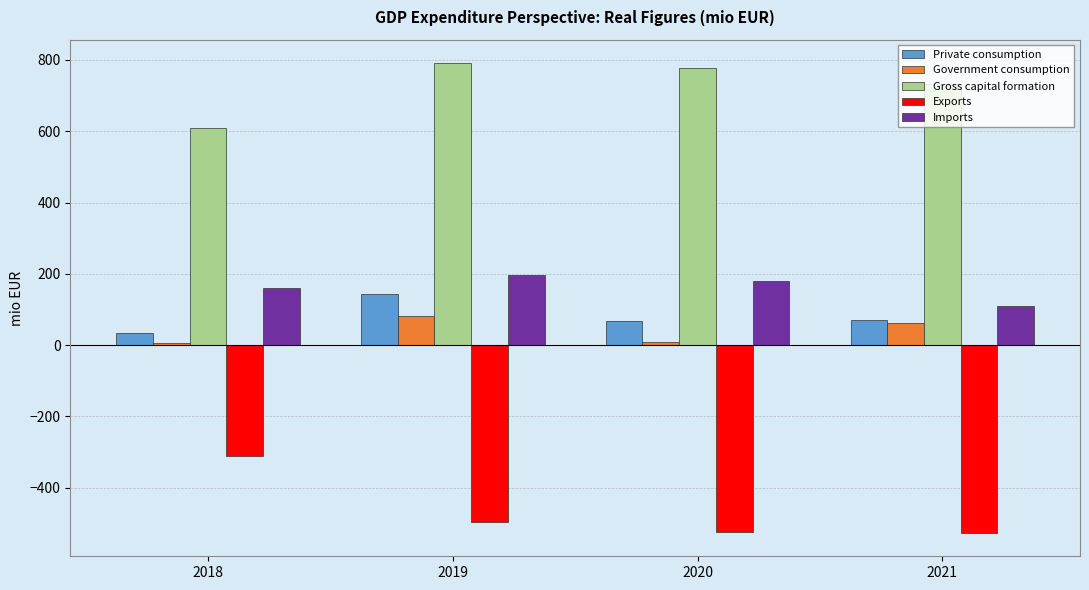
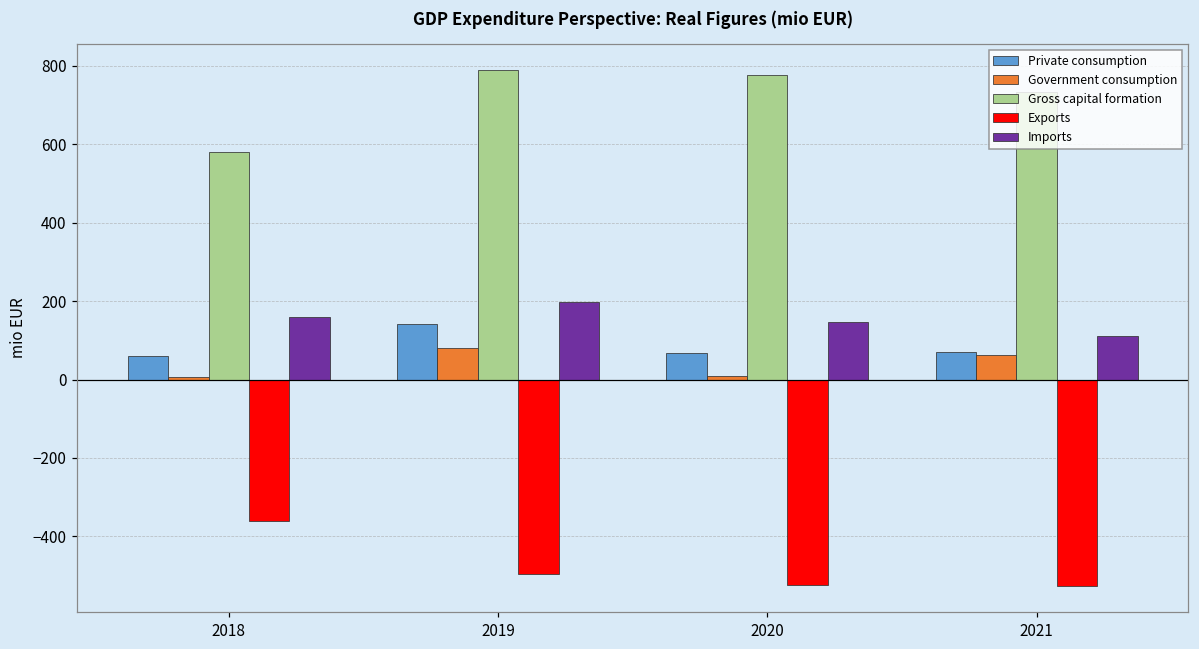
Private consumption, 2018: 30 -> 60
Gross capital formation, 2018: 610 -> 580
Exports, 2018: -310 -> -360
Imports, 2020: 180 -> 150
